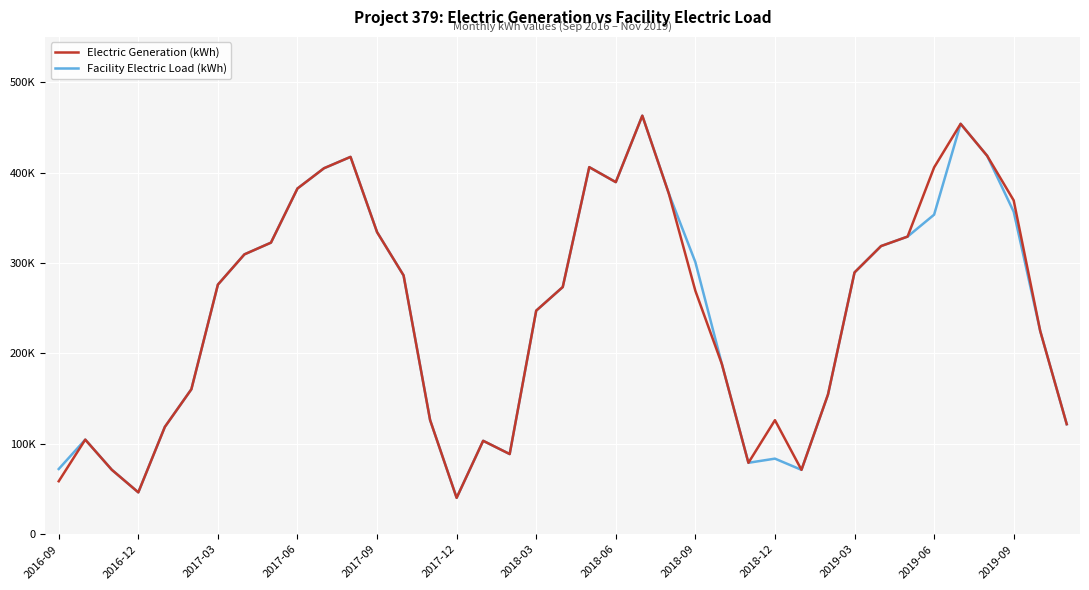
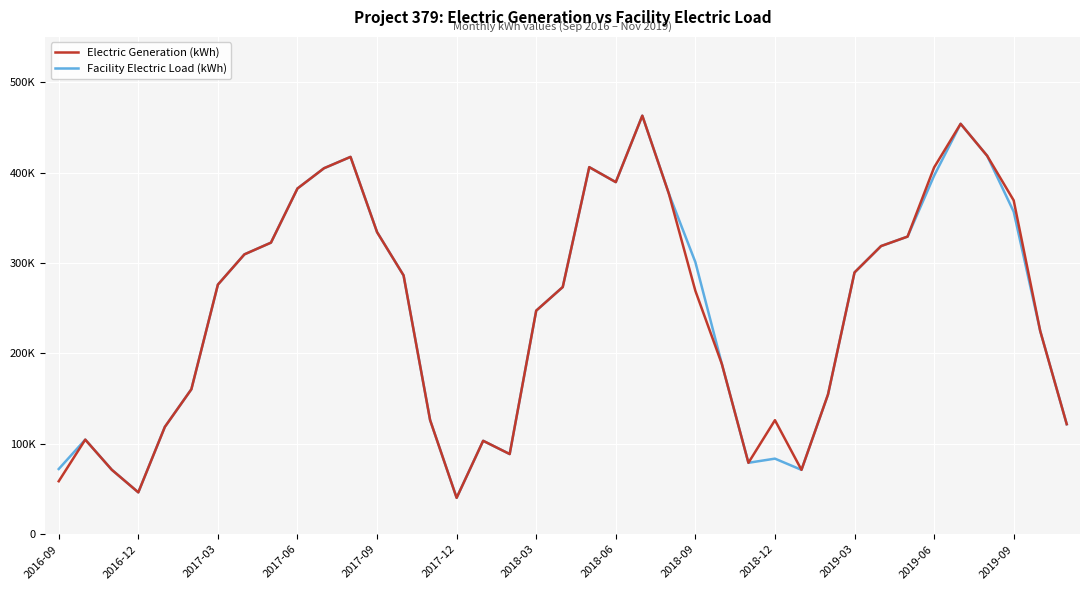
Facility Electric Load (kWh), 2019-06: 350000 -> 400000
